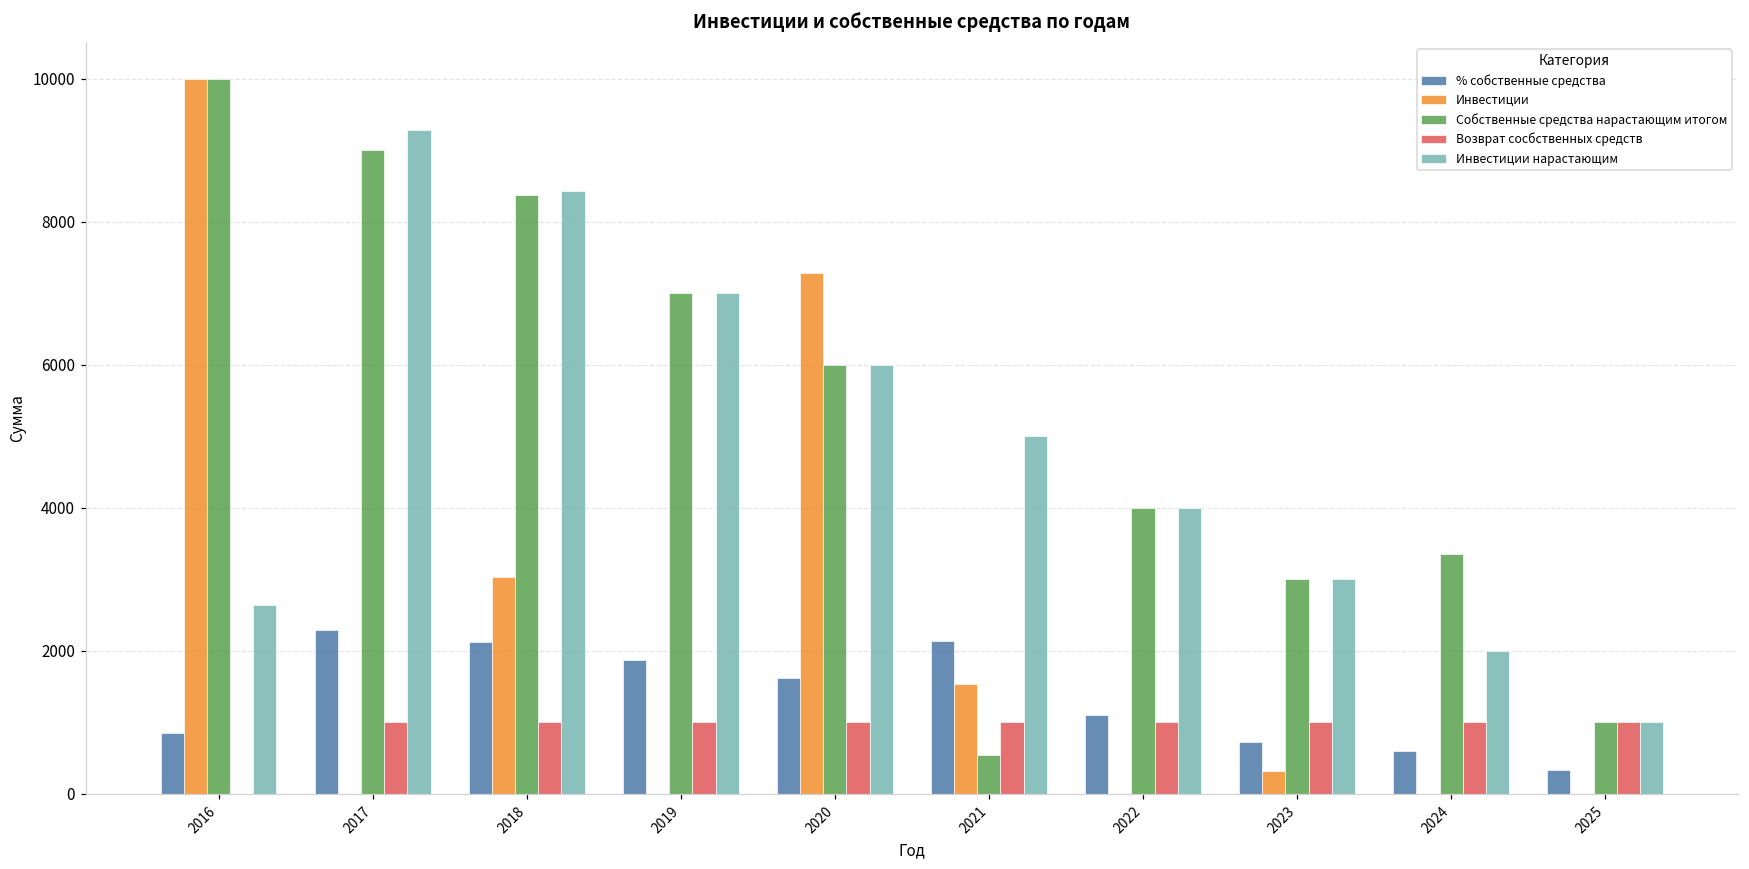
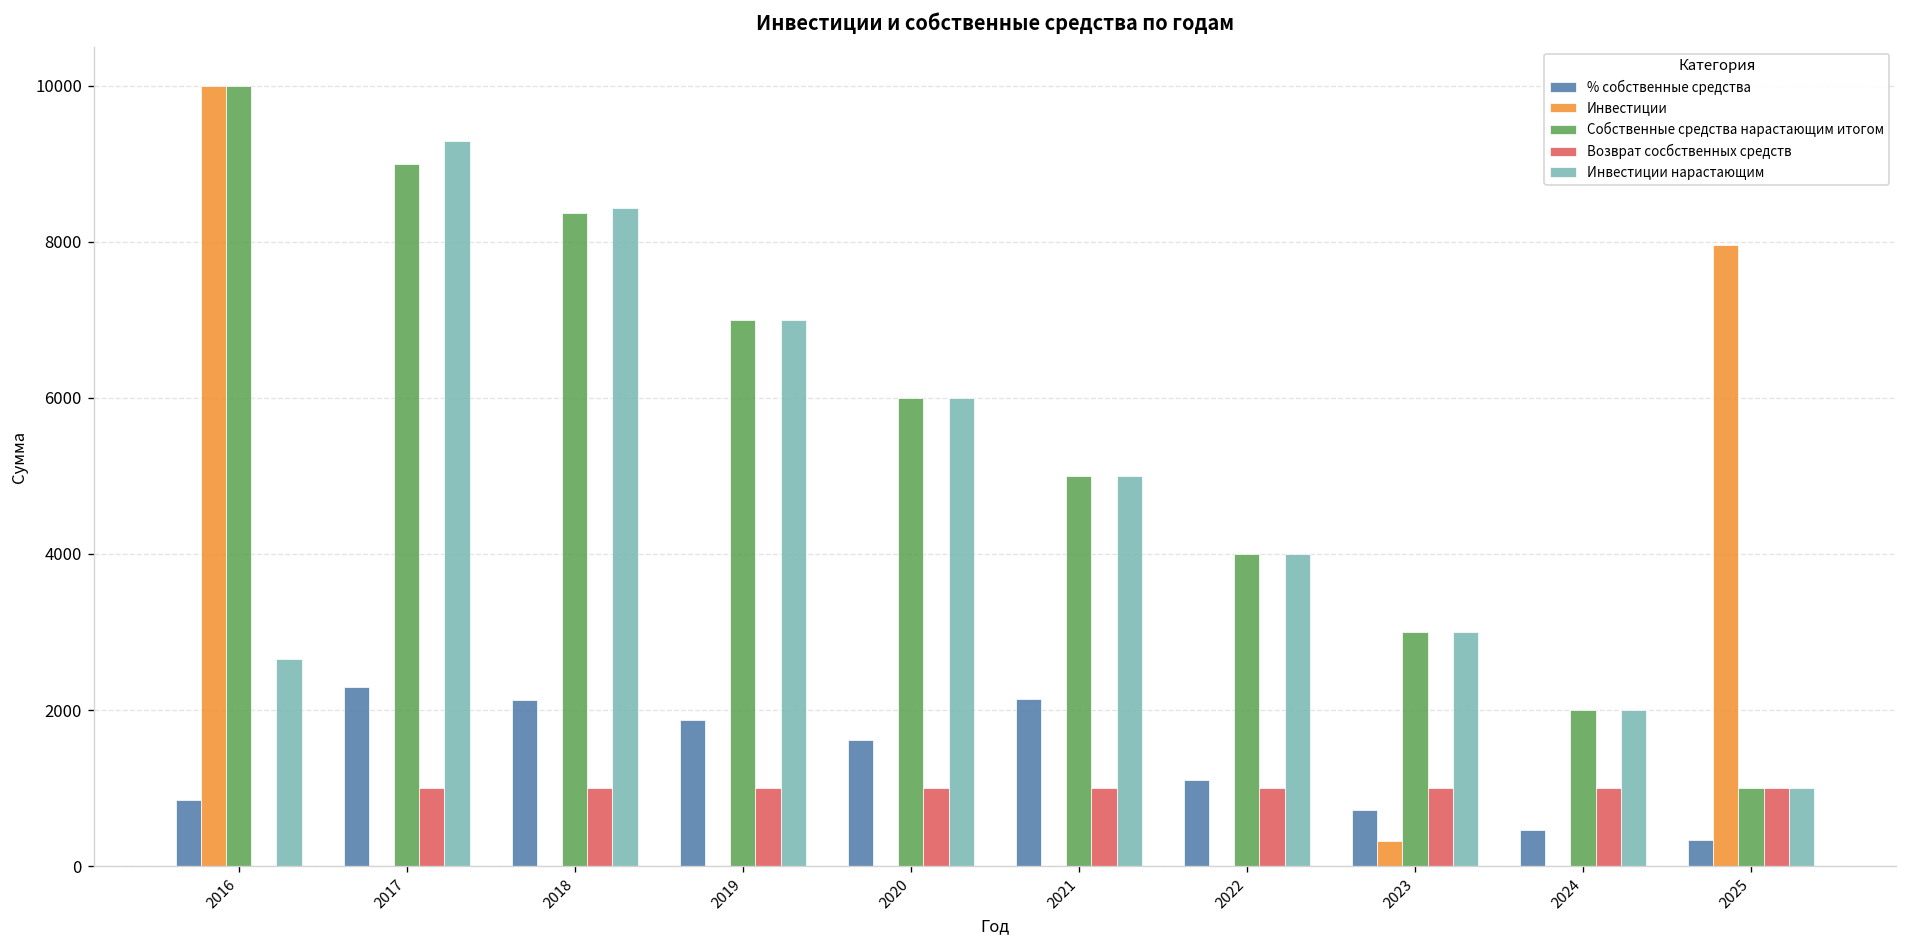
Инвестиции, 2018: 3000 -> 0
Инвестиции, 2020: 7300 -> 0
Инвестиции, 2021: 1500 -> 0
Собственные средства нарастающим итогом, 2021: 500 -> 5000
% собственные средства, 2024: 600 -> 500
Собственные средства нарастающим итогом, 2024: 3400 -> 2000
Инвестиции, 2025: 0 -> 8000
